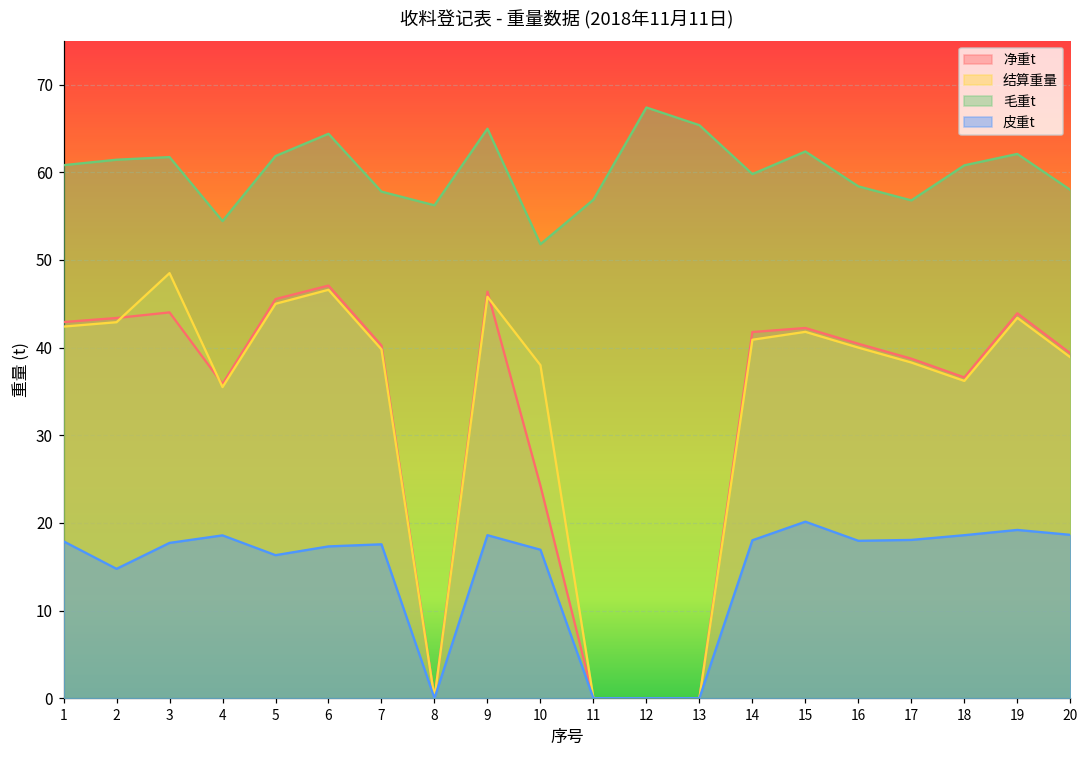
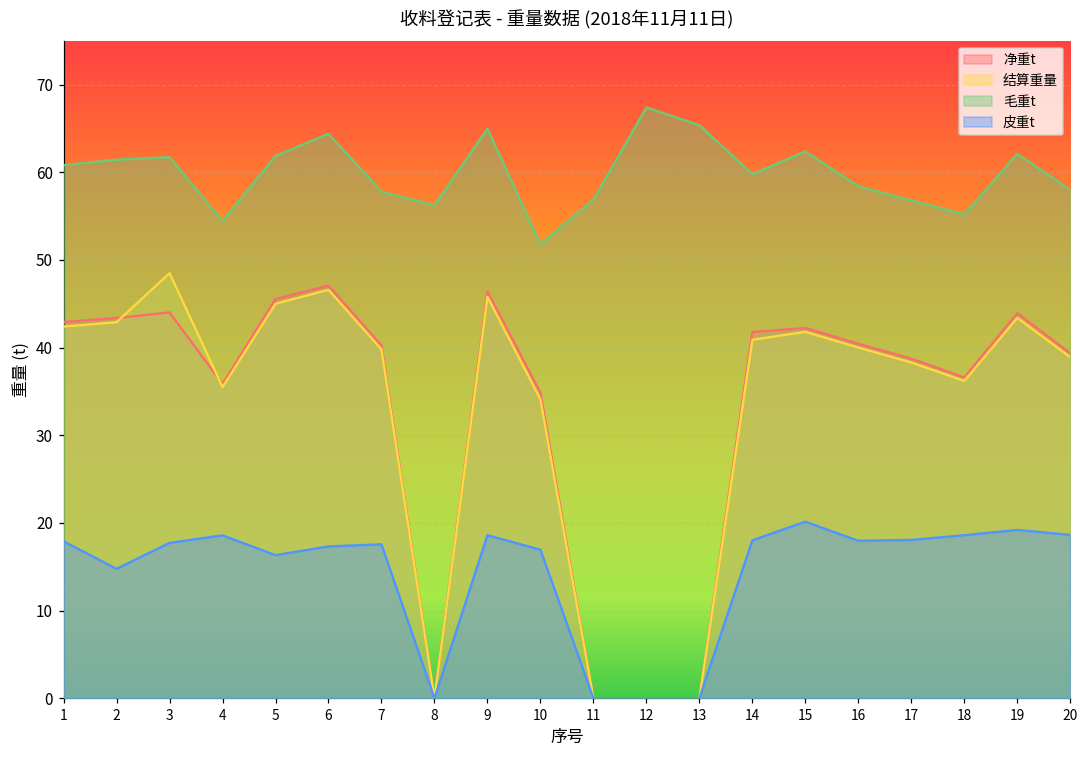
净重t, 10: 24 -> 35
结算重量, 10: 38 -> 34
毛重t, 18: 61 -> 55
